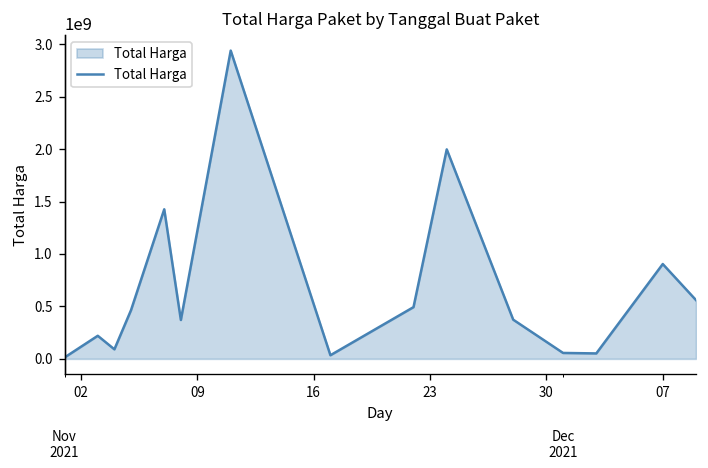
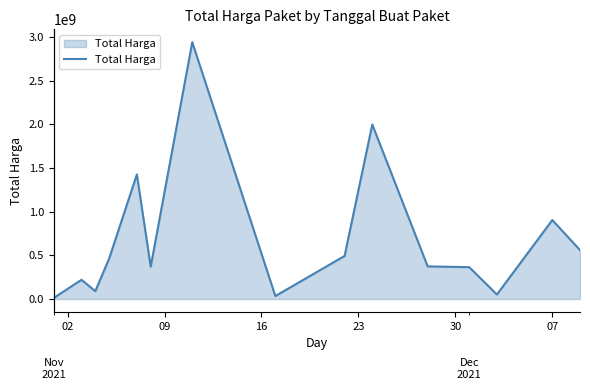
Dec 2021: 100000000 -> 400000000
